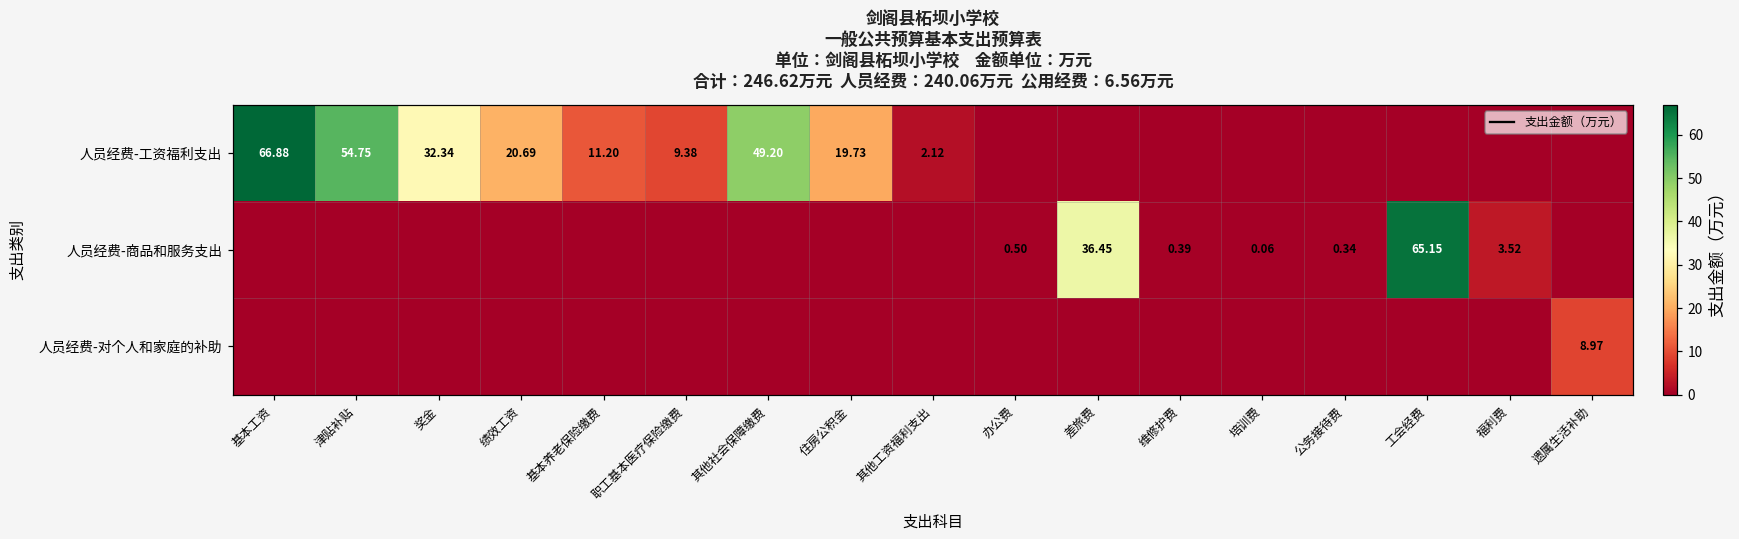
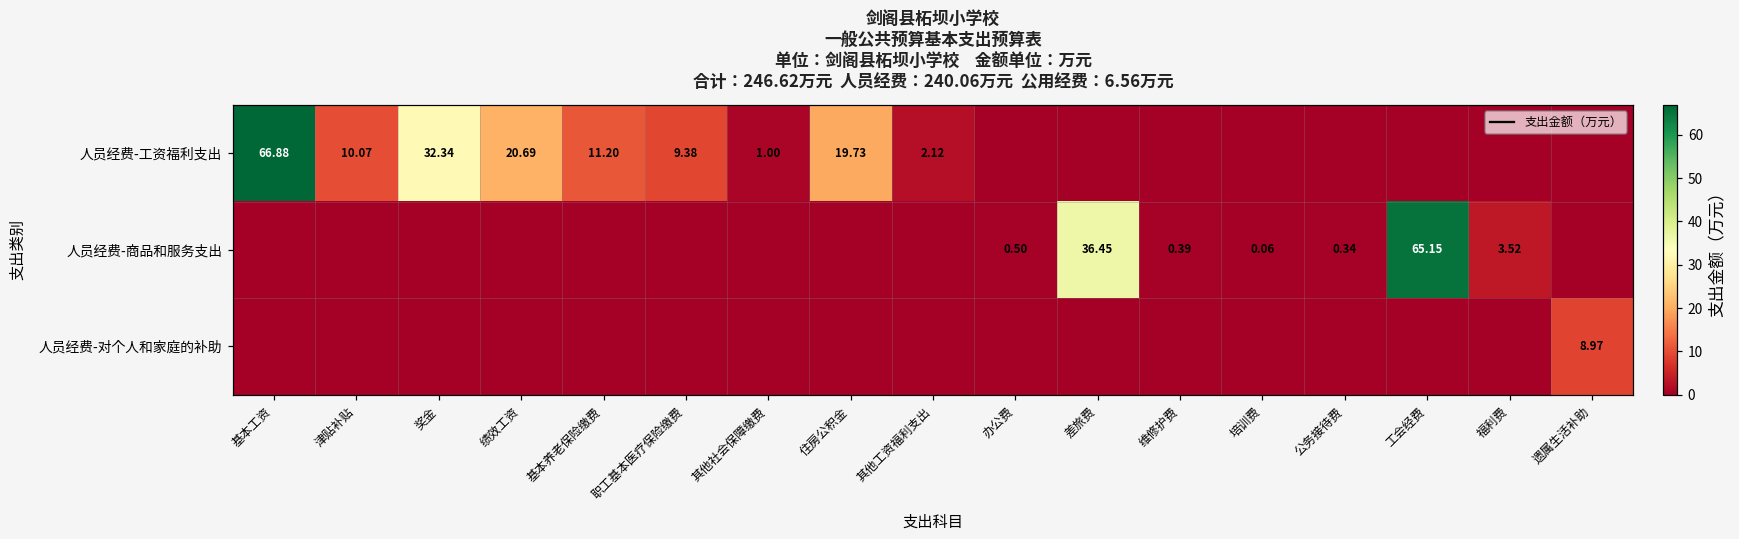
人员经费-工资福利支出, 津贴补贴: 54.75 -> 10.07
人员经费-工资福利支出, 其他社会保障缴费: 49.20 -> 1.00
